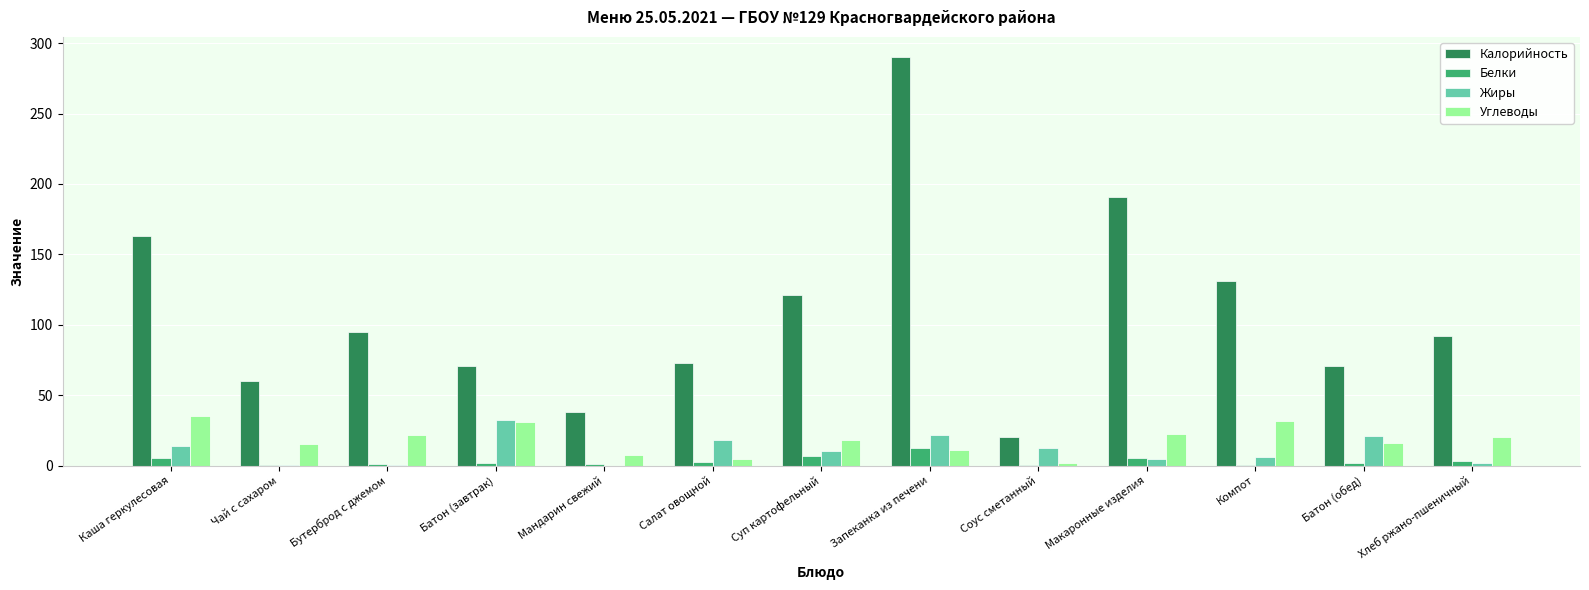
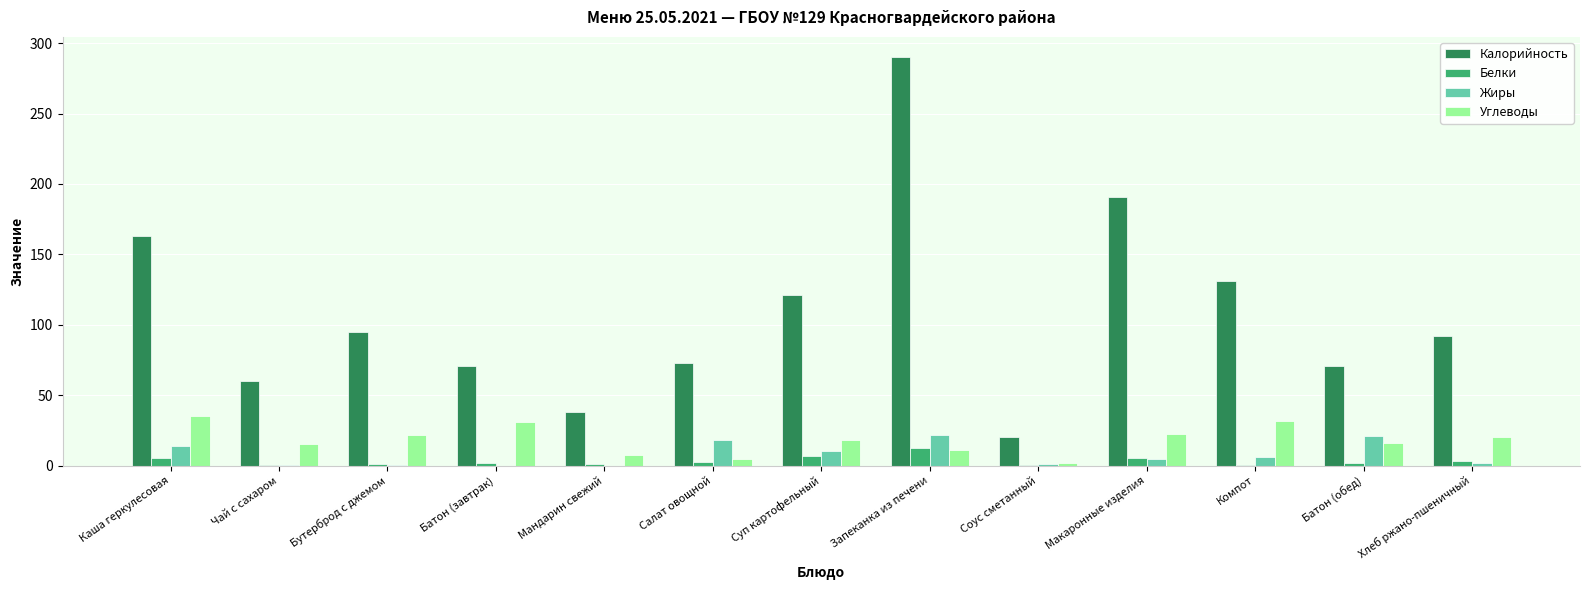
Жиры, Батон (завтрак): 33 -> 0
Жиры, Соус сметанный: 12 -> 1
